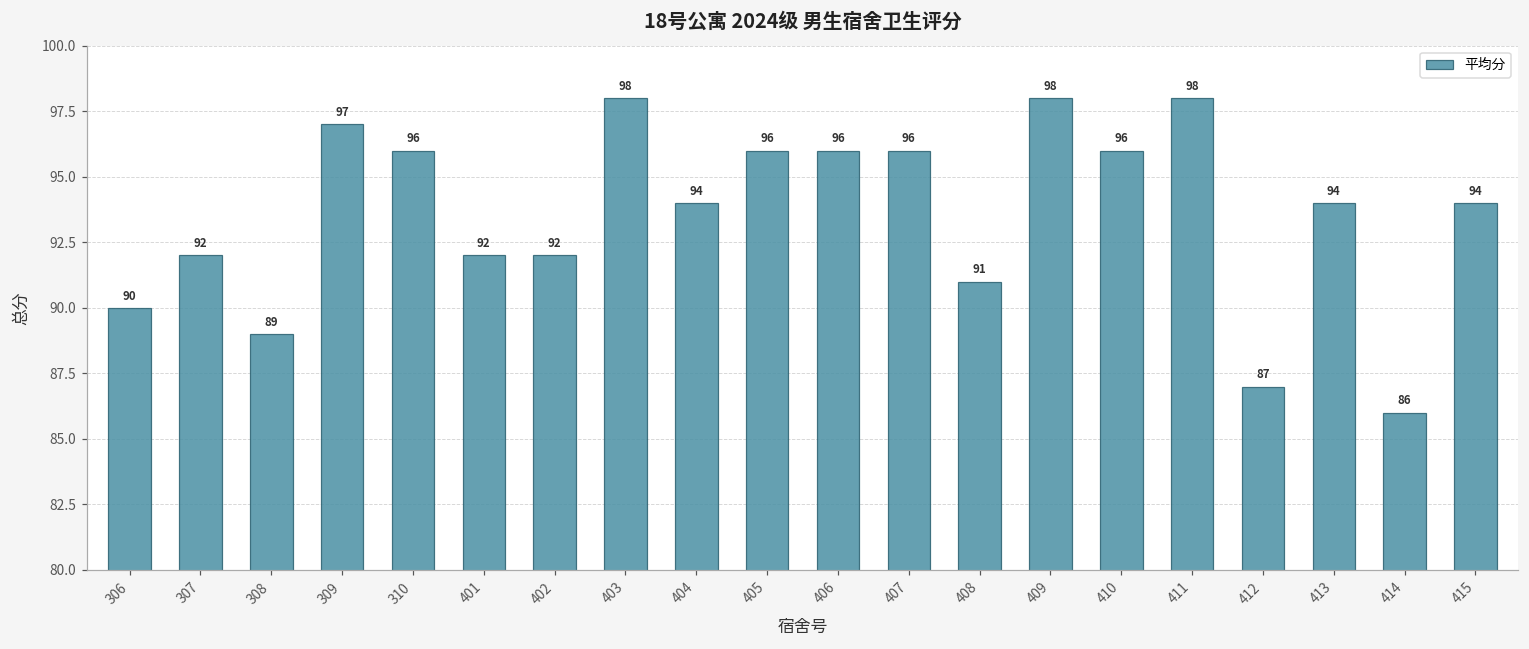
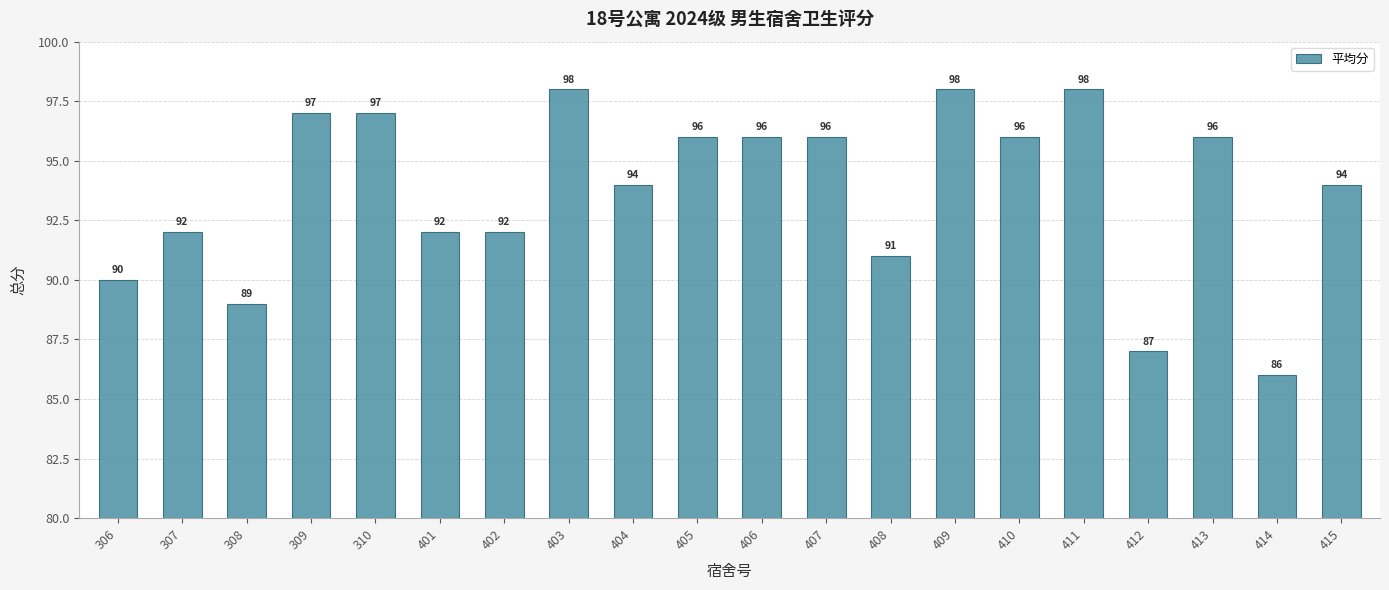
310: 96 -> 97
413: 94 -> 96
